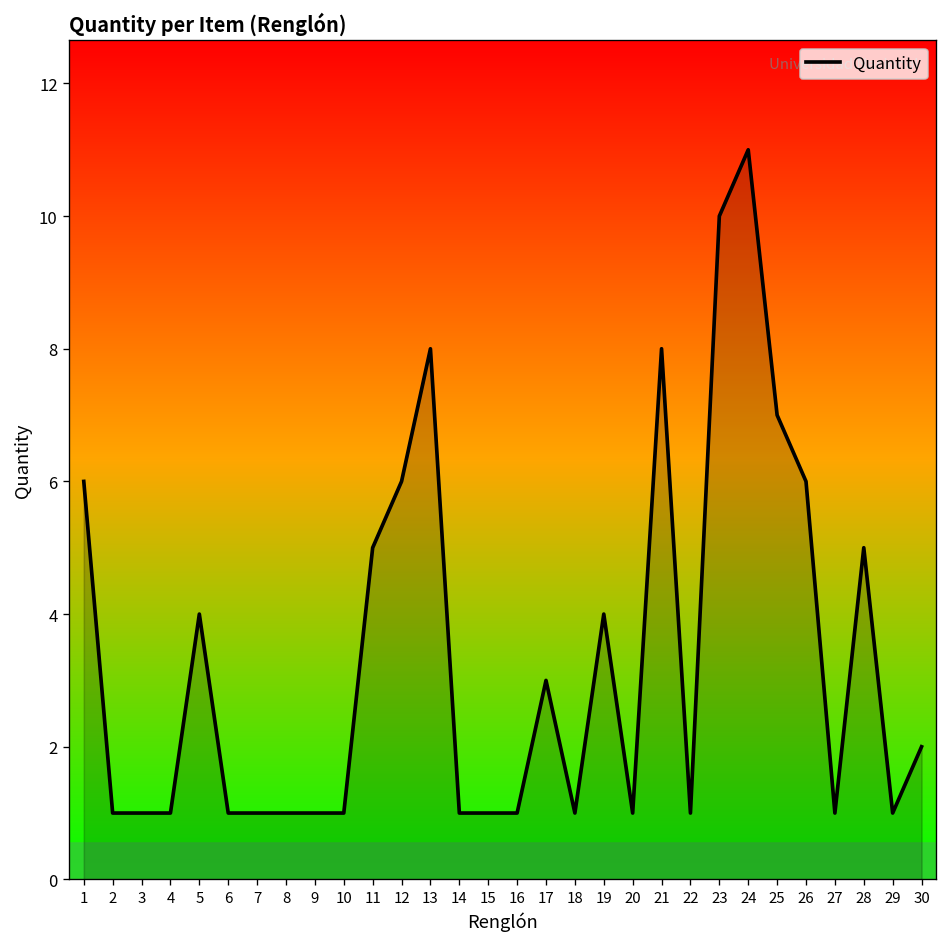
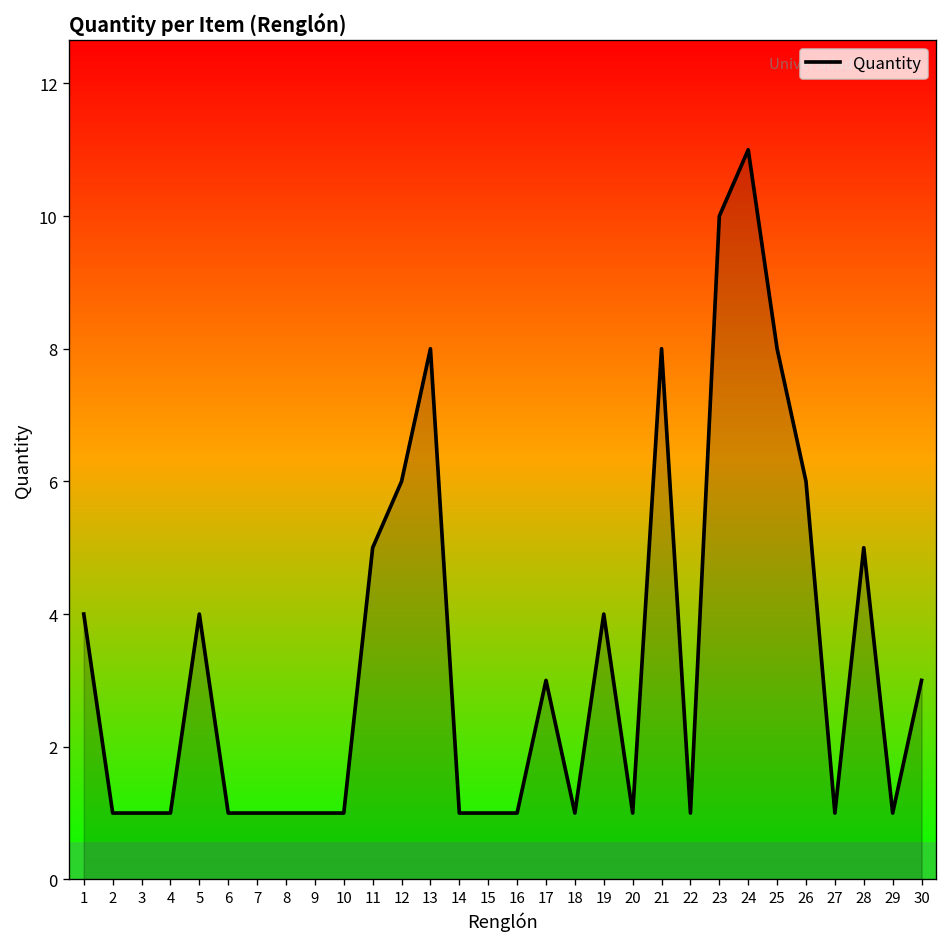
1: 6 -> 4
25: 7 -> 8
30: 2 -> 3
